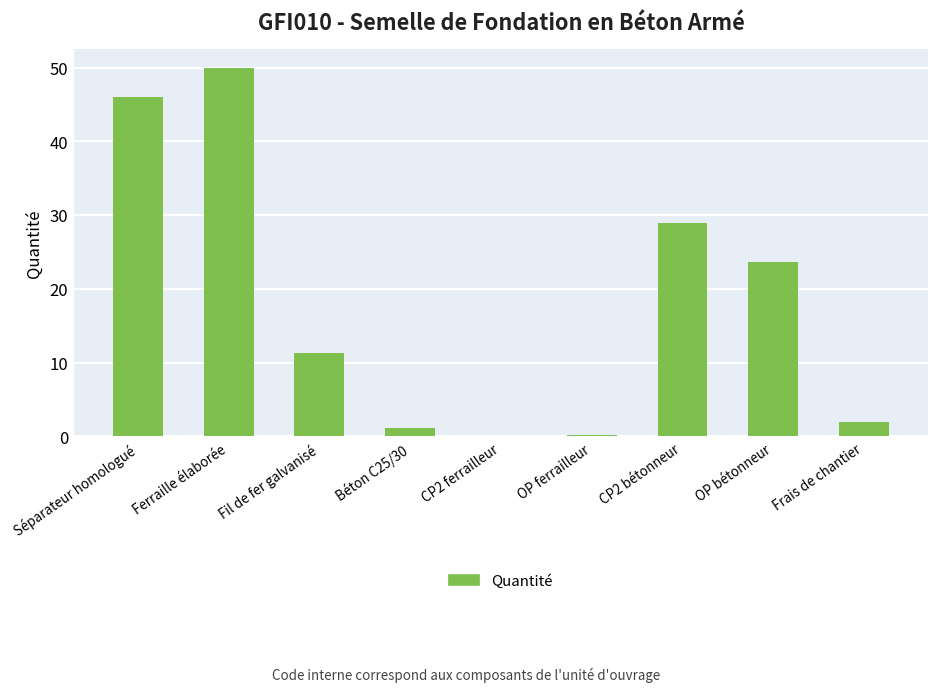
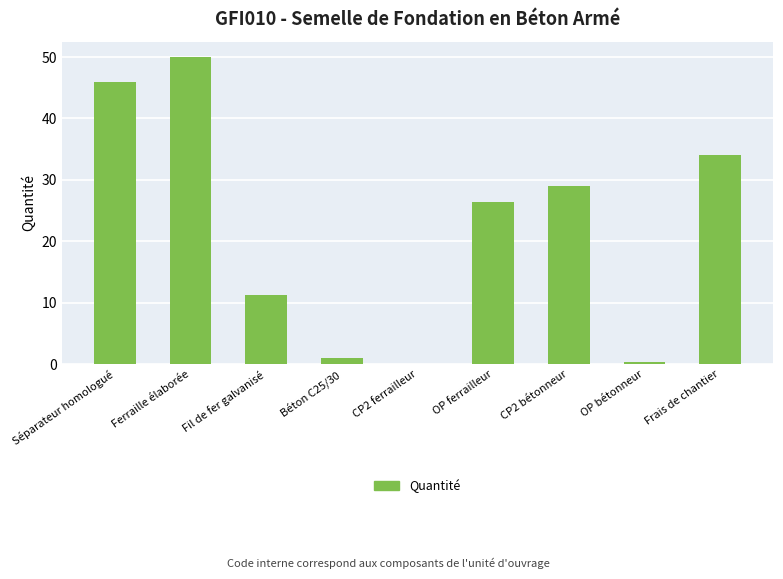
OP ferrailleur: 0 -> 26
OP bétonneur: 24 -> 0
Frais de chantier: 2 -> 34
